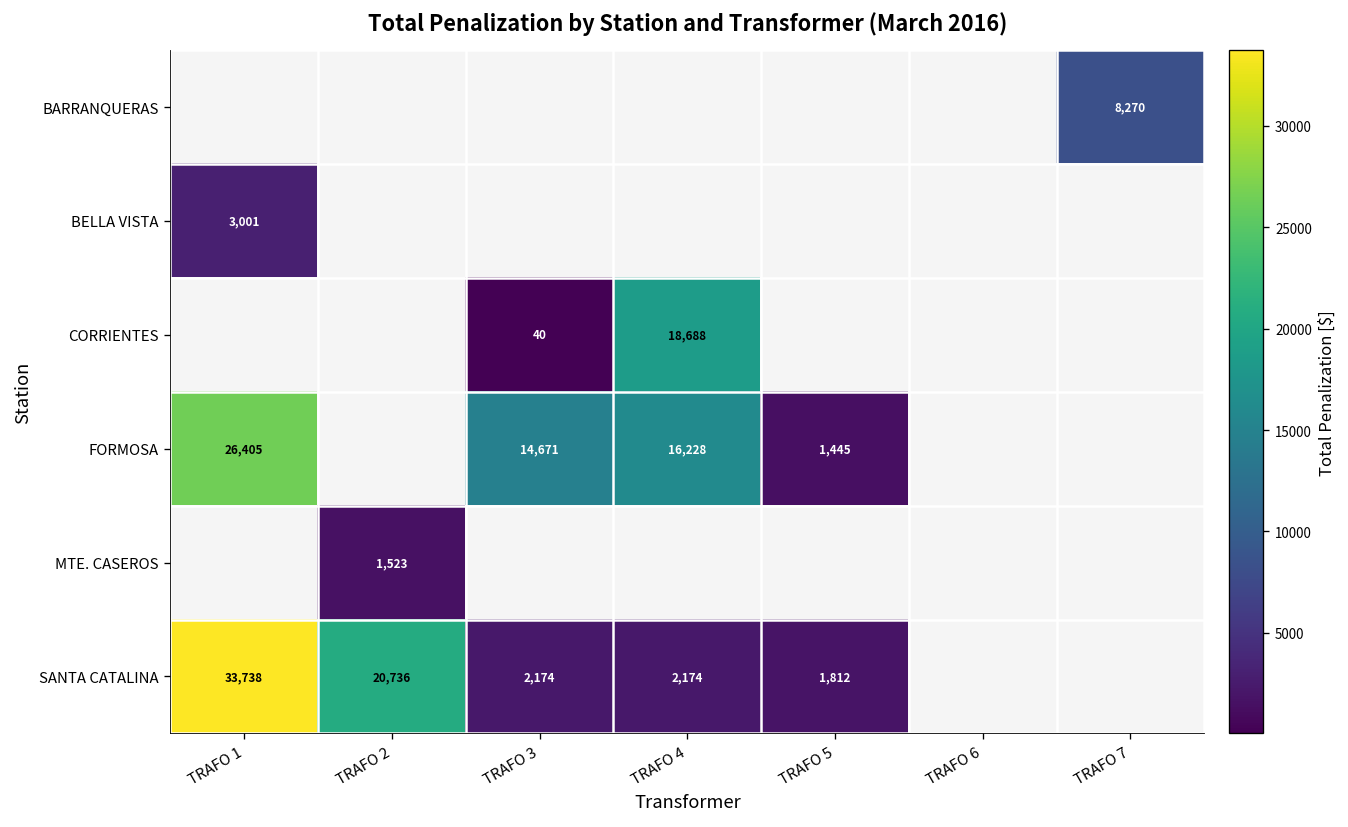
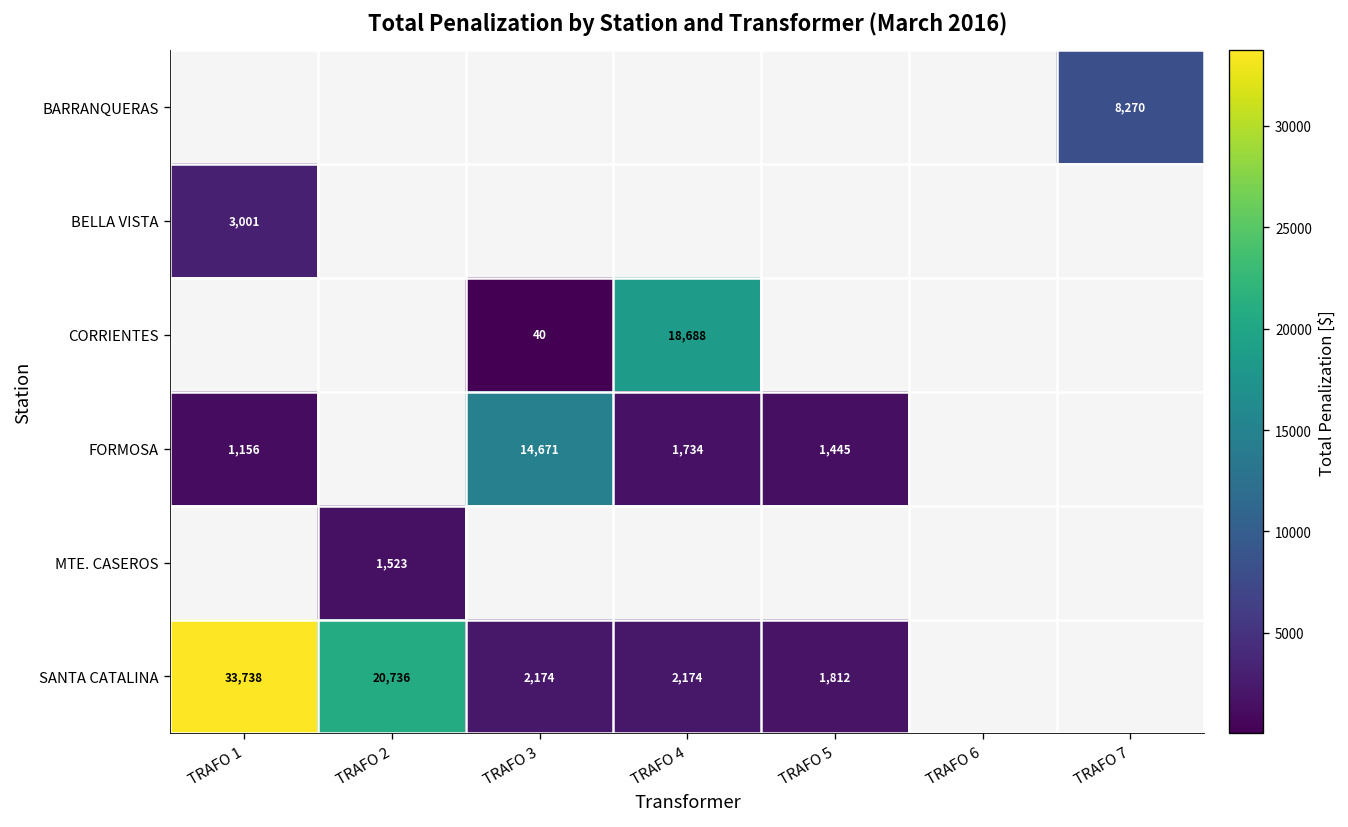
FORMOSA, TRAFO 1: 26,405 -> 1,156
FORMOSA, TRAFO 4: 16,228 -> 1,734
